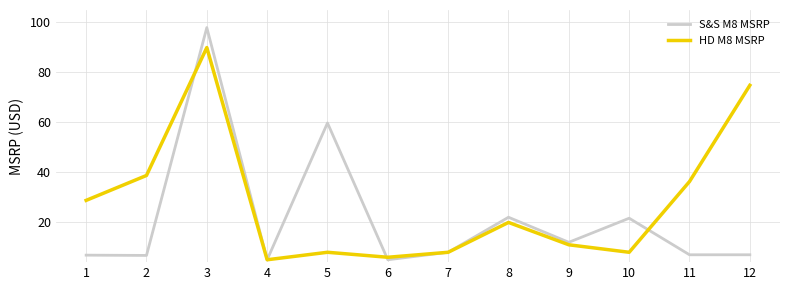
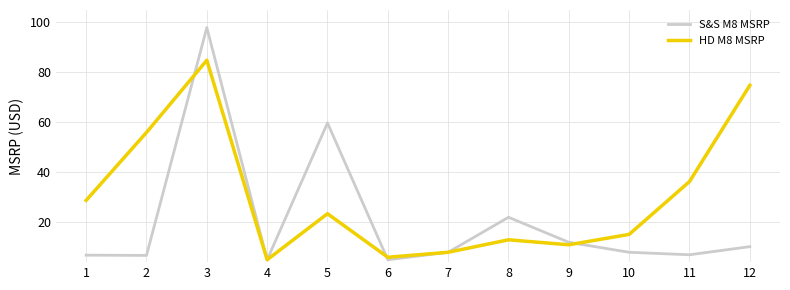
HD M8 MSRP, 2: 39 -> 56
HD M8 MSRP, 3: 90 -> 85
HD M8 MSRP, 5: 8 -> 23
HD M8 MSRP, 8: 20 -> 13
S&S M8 MSRP, 10: 22 -> 8
HD M8 MSRP, 10: 8 -> 15
S&S M8 MSRP, 12: 7 -> 10
